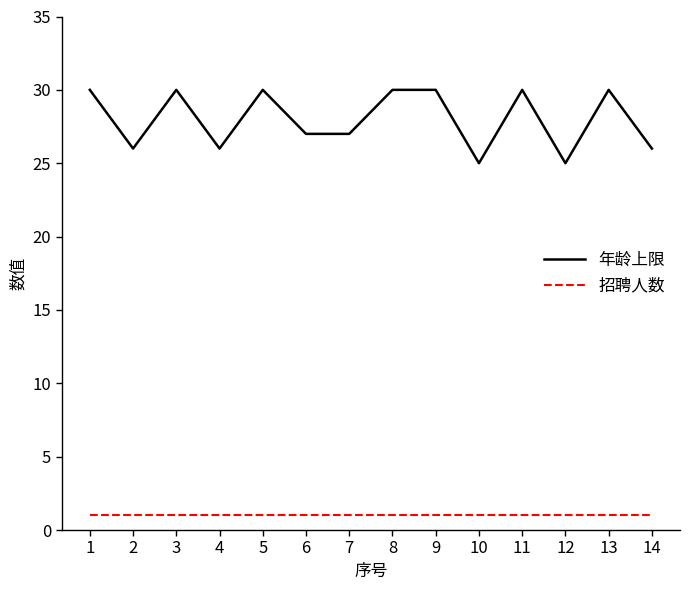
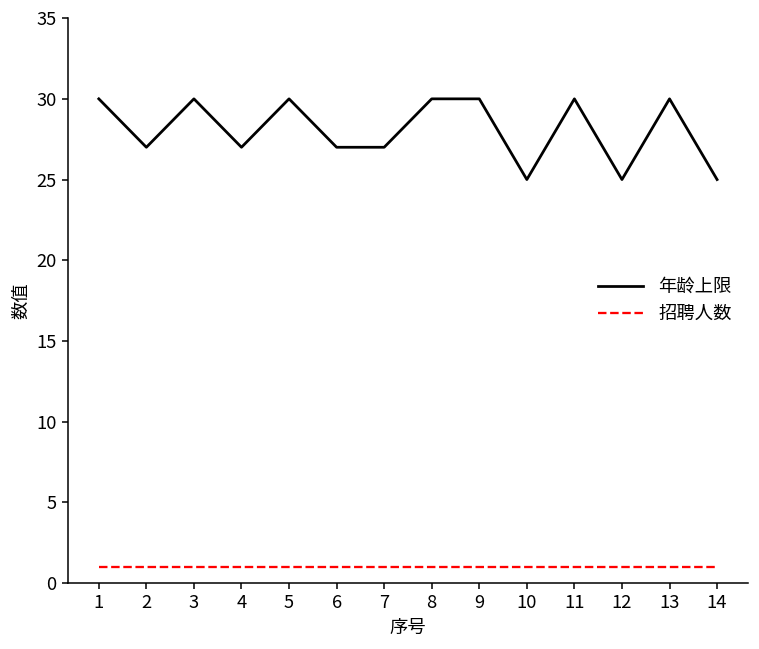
年龄上限, 2: 26 -> 27
年龄上限, 4: 26 -> 27
年龄上限, 14: 26 -> 25
